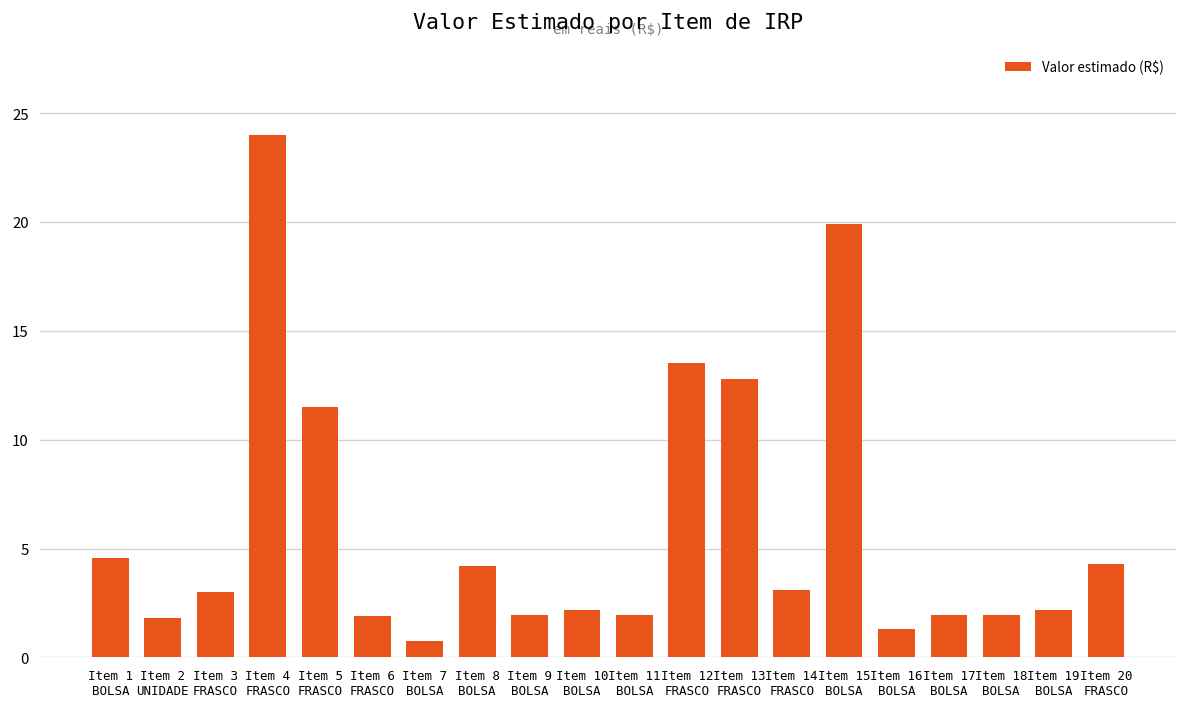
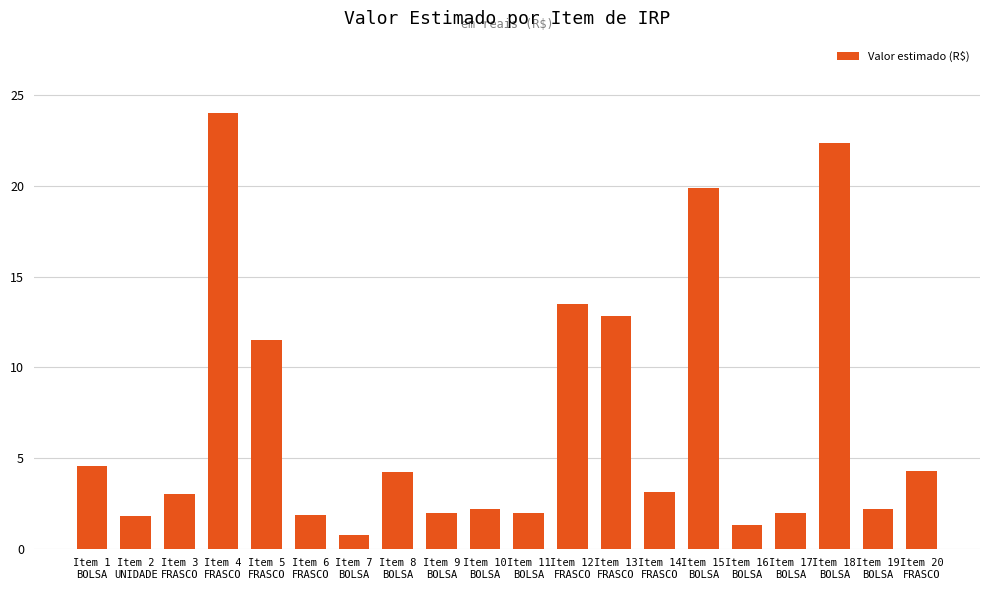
Item 18 BOLSA: 2.0 -> 22.4
